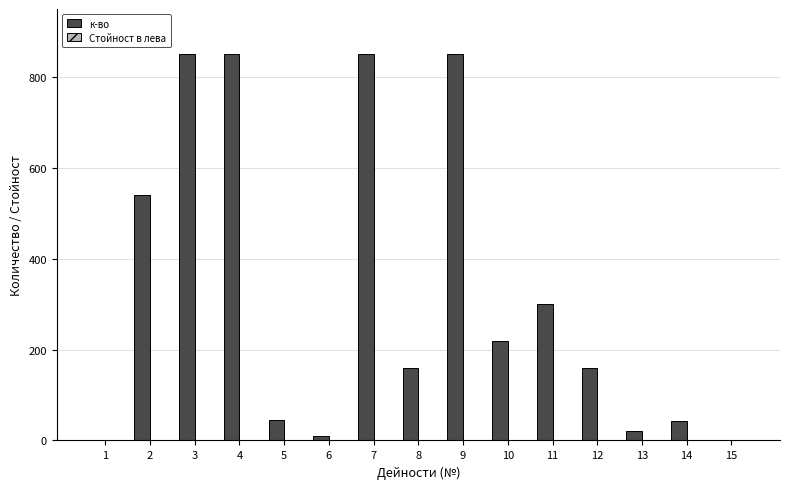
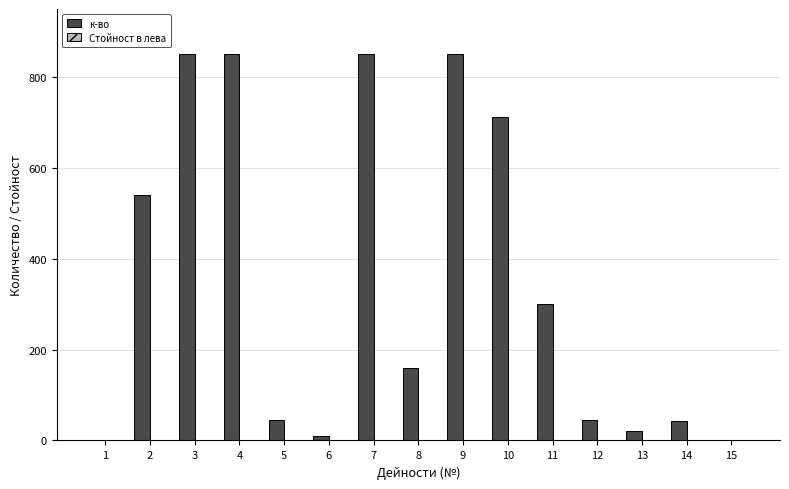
к-во, 10: 220 -> 710
к-во, 12: 160 -> 40
